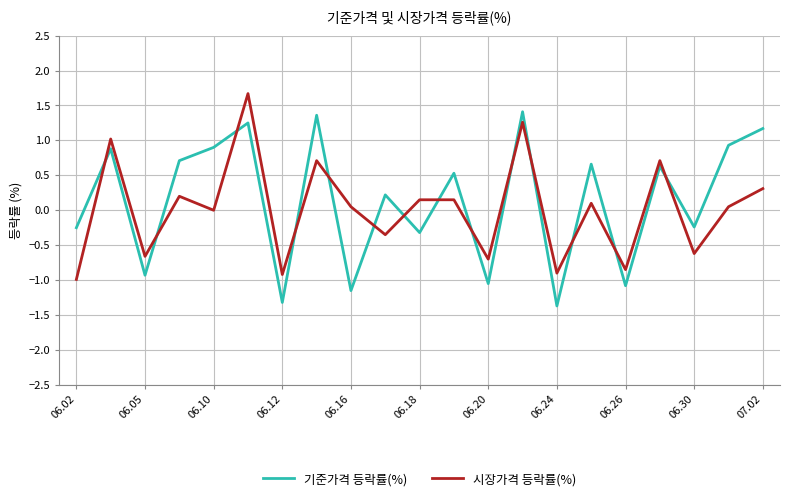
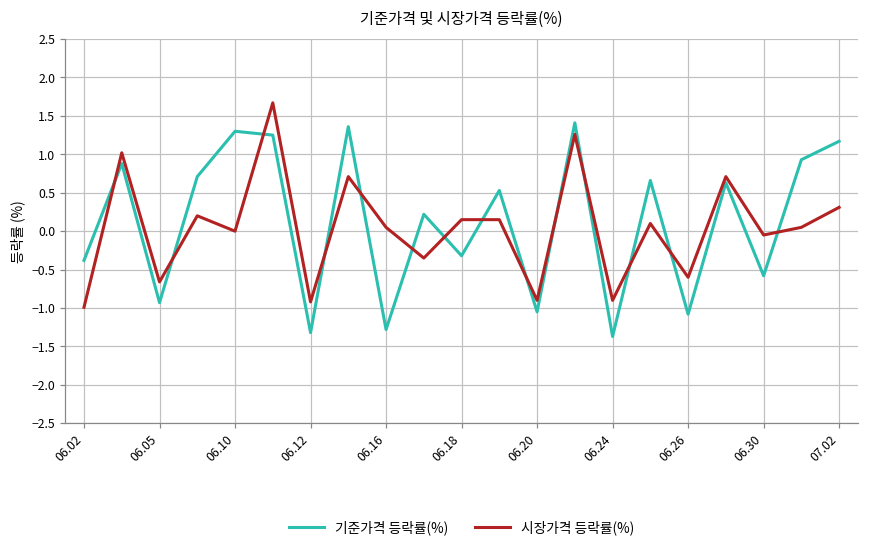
기준가격 등락률(%), 06.02: -0.3 -> -0.4
기준가격 등락률(%), 06.10: 0.9 -> 1.3
기준가격 등락률(%), 06.16: -1.2 -> -1.3
시장가격 등락률(%), 06.20: -0.7 -> -0.9
시장가격 등락률(%), 06.26: -0.9 -> -0.6
기준가격 등락률(%), 06.30: -0.2 -> -0.6
시장가격 등락률(%), 06.30: -0.6 -> -0.1
